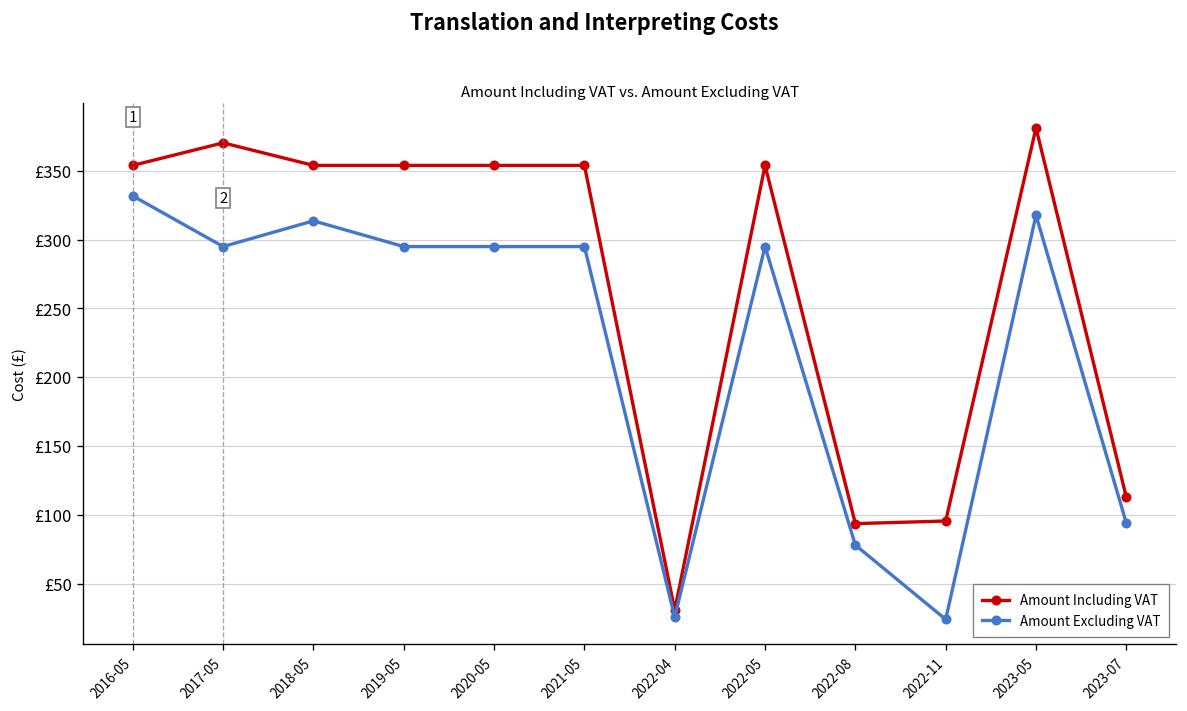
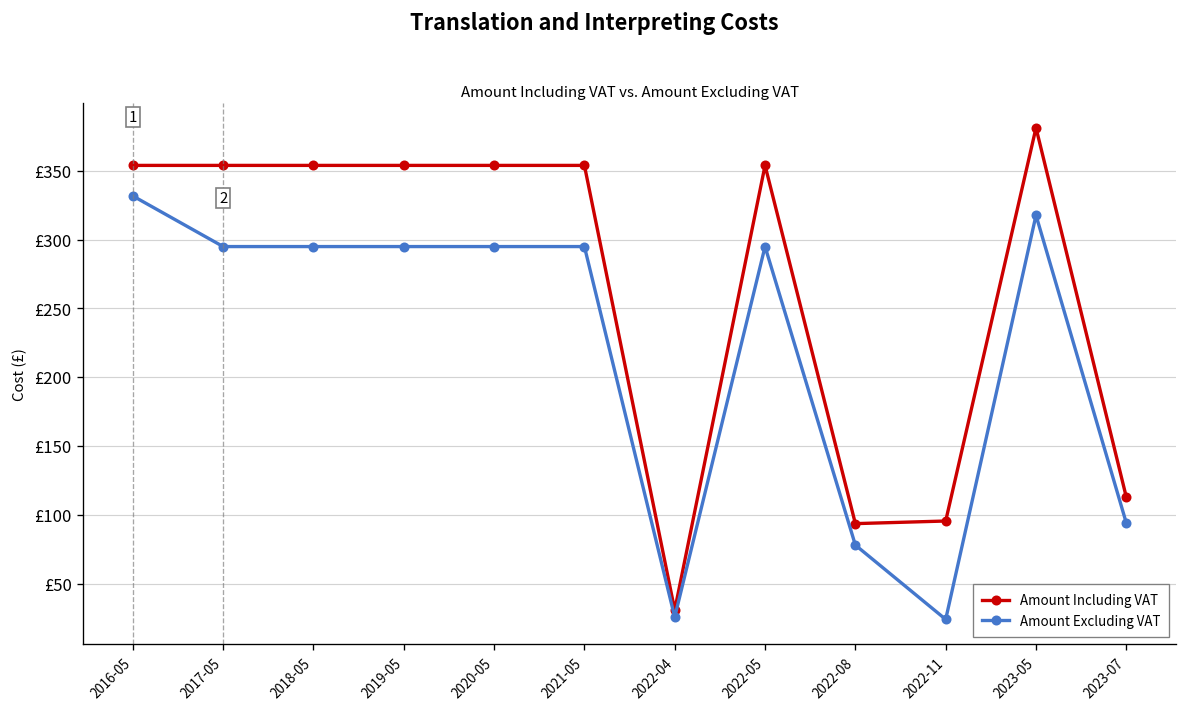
Amount Including VAT, 2017-05: £370 -> £354
Amount Excluding VAT, 2018-05: £314 -> £295
